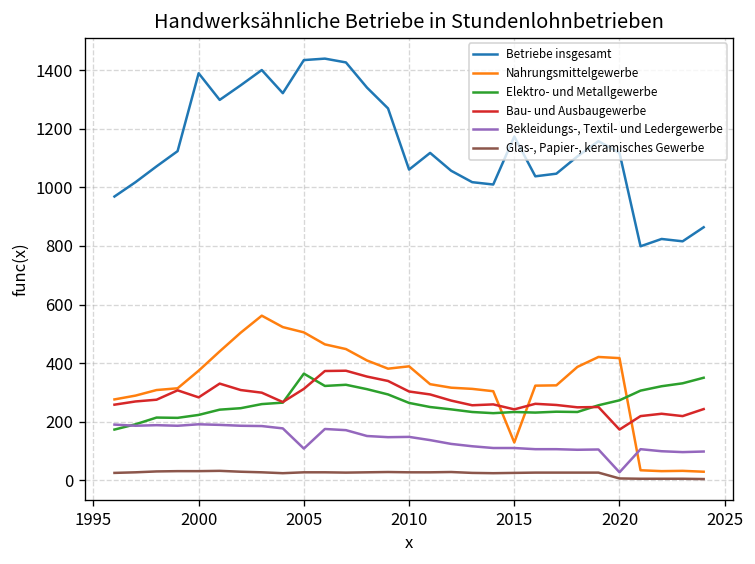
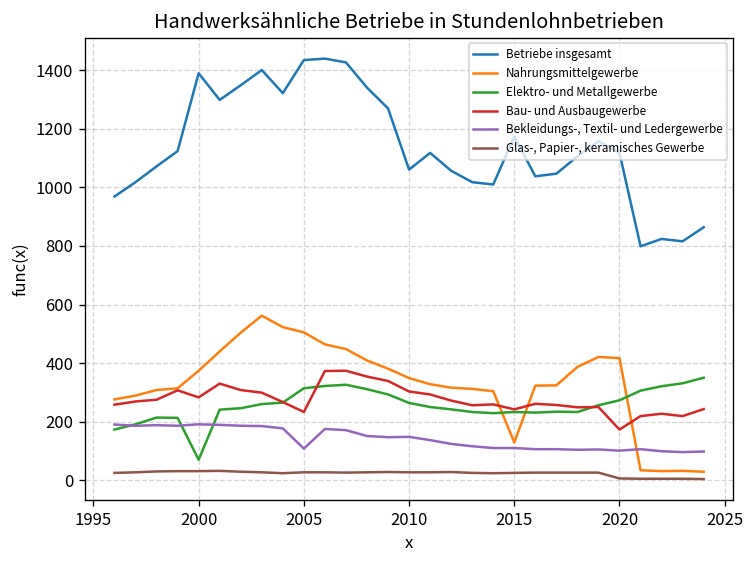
Elektro- und Metallgewerbe, 2000: 220 -> 70
Elektro- und Metallgewerbe, 2005: 360 -> 310
Bau- und Ausbaugewerbe, 2005: 310 -> 230
Nahrungsmittelgewerbe, 2010: 390 -> 350
Bekleidungs-, Textil- und Ledergewerbe, 2020: 30 -> 100
